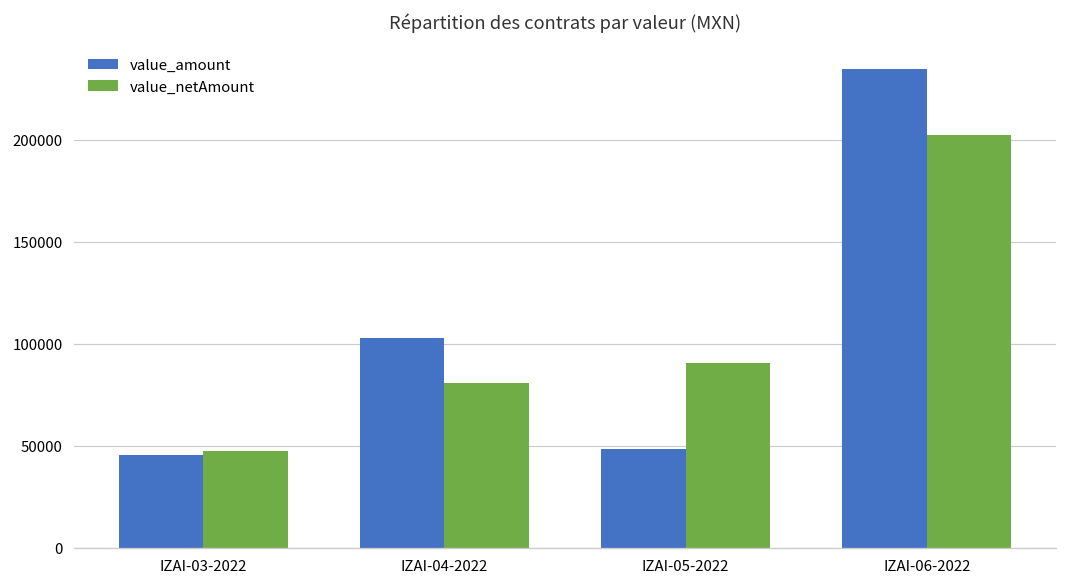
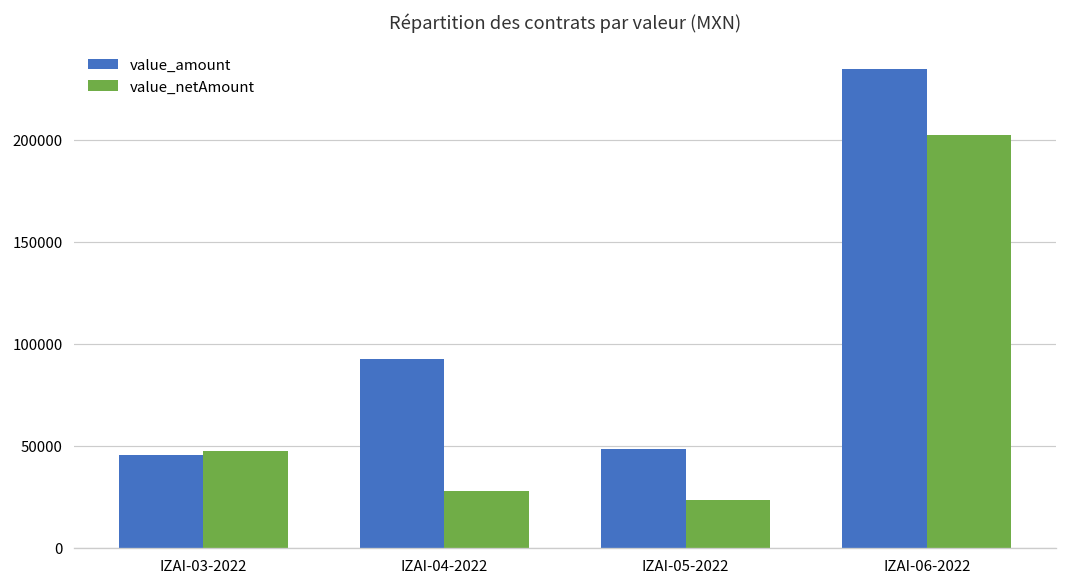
value_amount, IZAI-04-2022: 103000 -> 93000
value_netAmount, IZAI-04-2022: 81000 -> 28000
value_netAmount, IZAI-05-2022: 91000 -> 24000
